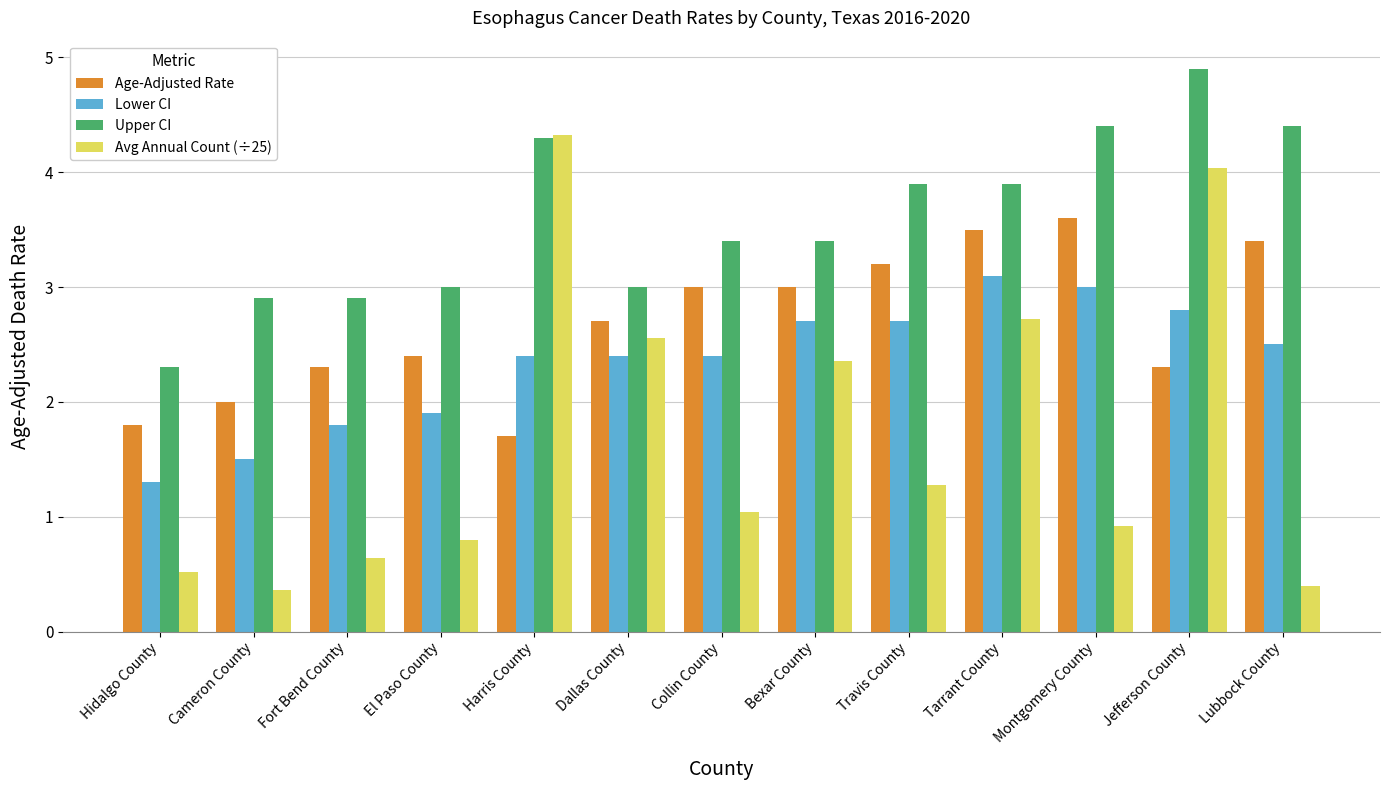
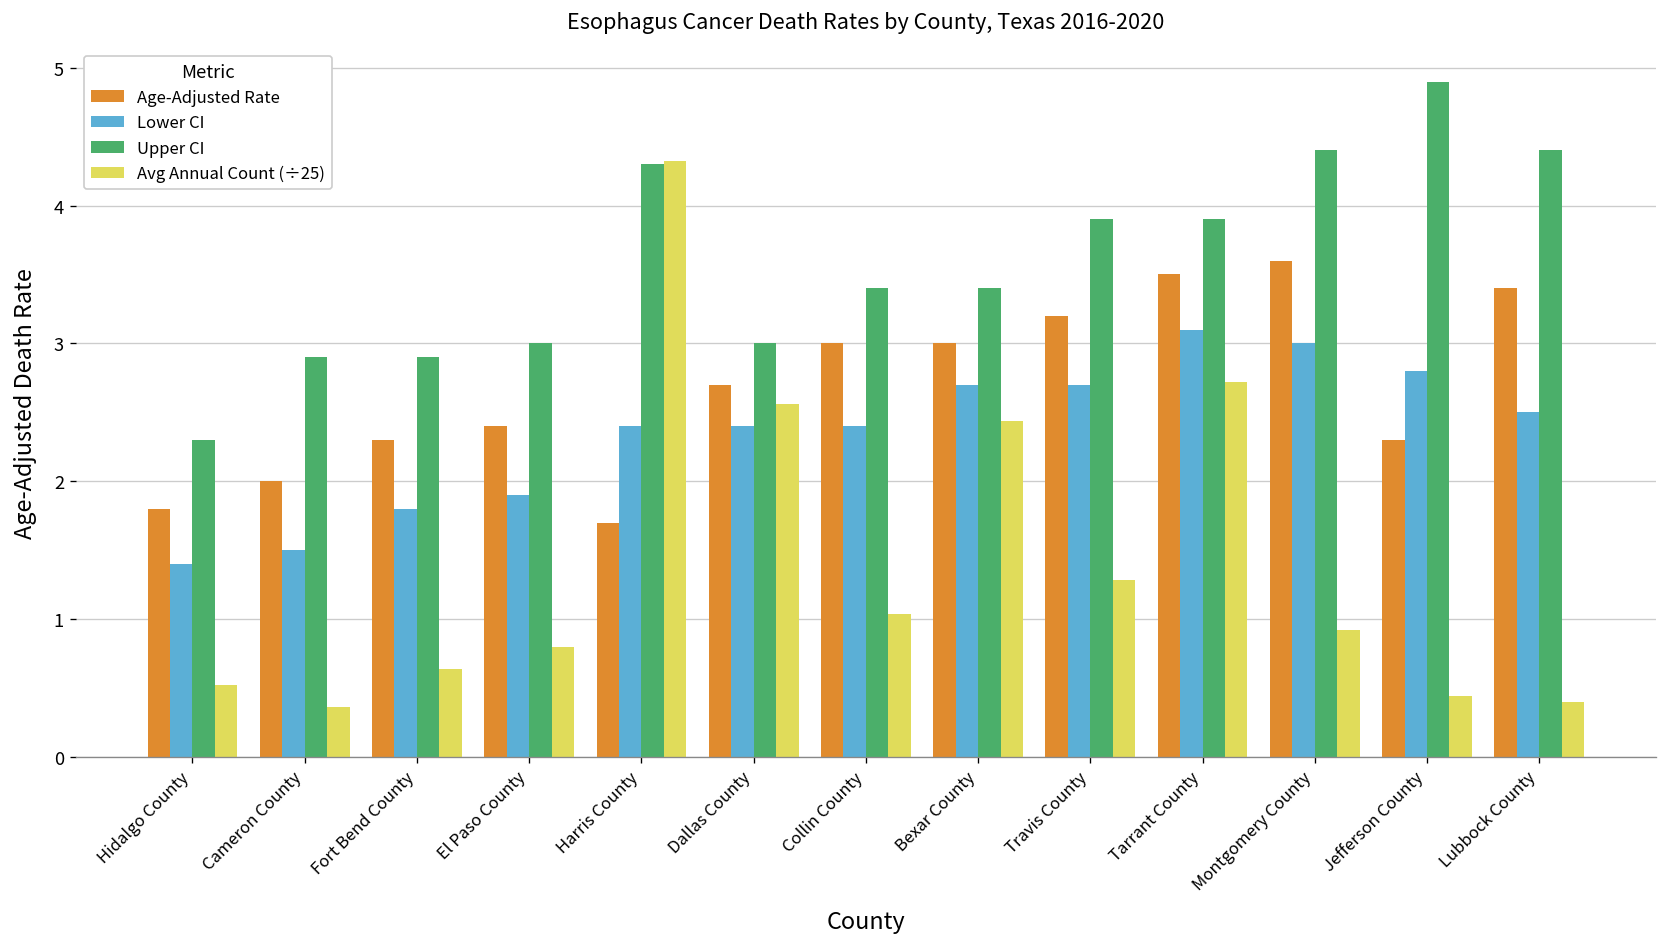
Lower CI, Hidalgo County: 1.3 -> 1.4
Avg Annual Count (÷25), Bexar County: 2.36 -> 2.44
Avg Annual Count (÷25), Jefferson County: 4.04 -> 0.44
